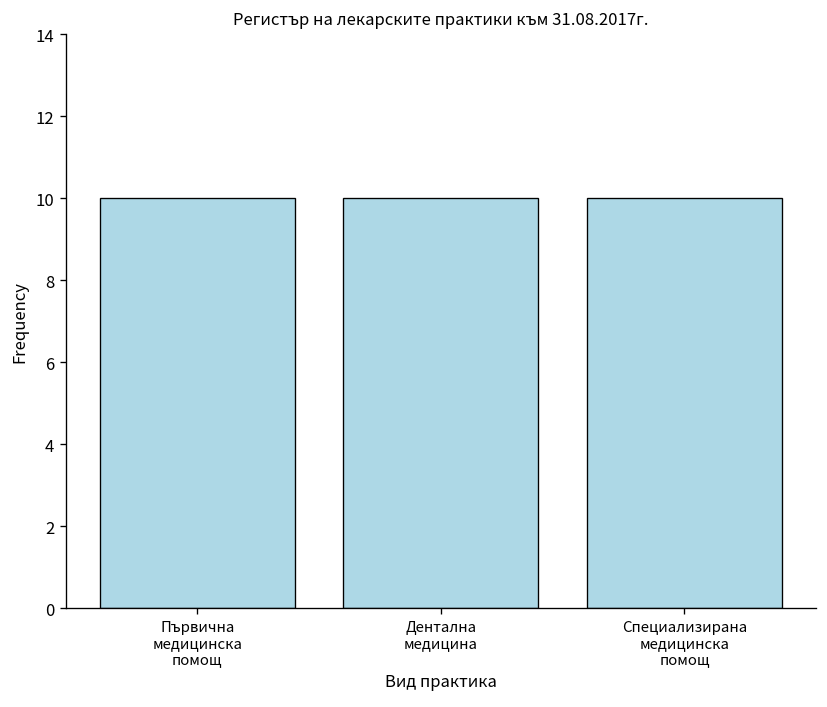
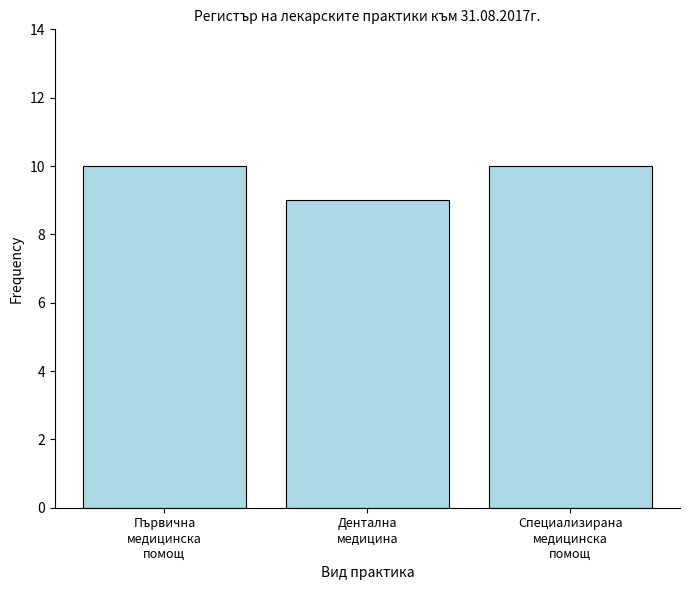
Дентална медицина: 10 -> 9
